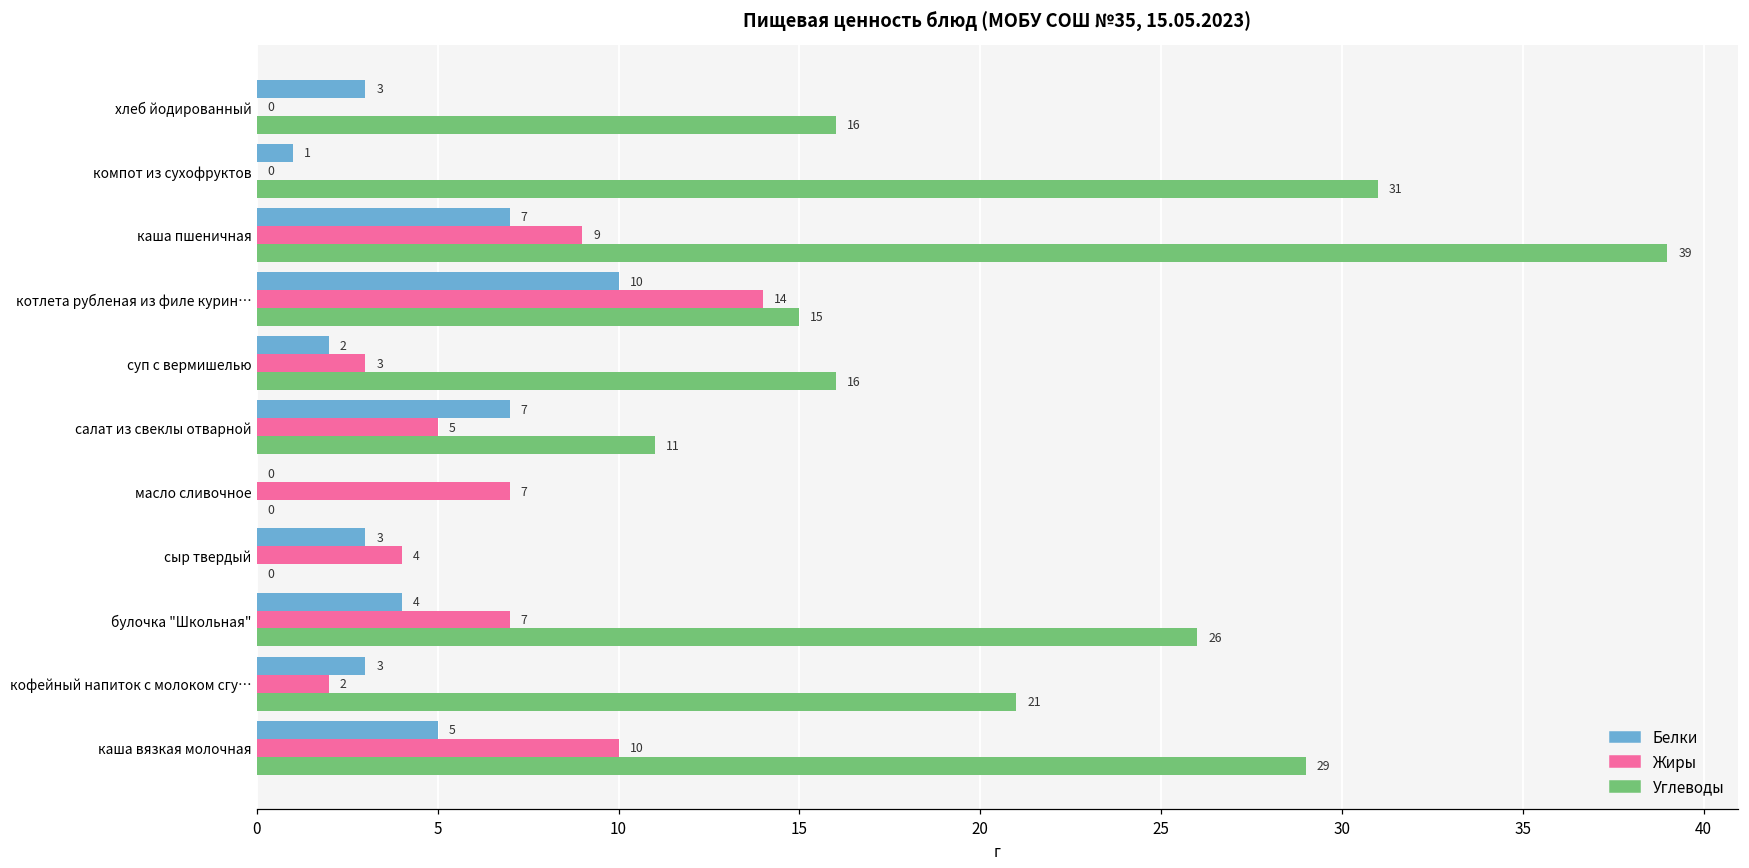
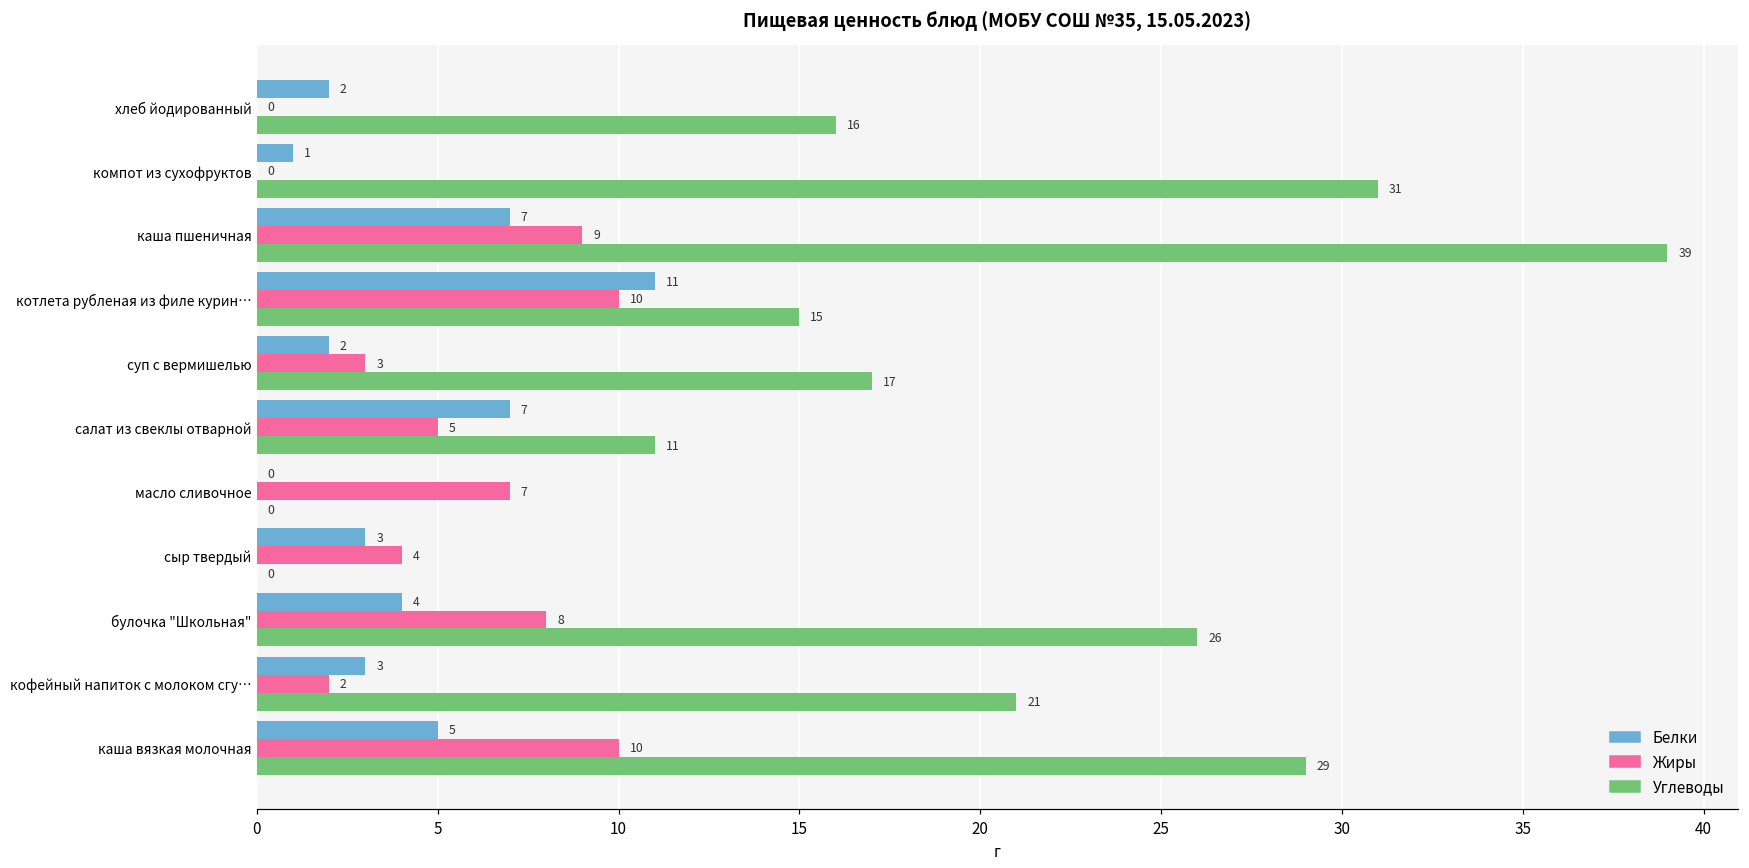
Белки, хлеб йодированный: 3 -> 2
Белки, котлета рубленая из филе курин…: 10 -> 11
Жиры, котлета рубленая из филе курин…: 14 -> 10
Углеводы, суп с вермишелью: 16 -> 17
Жиры, булочка "Школьная": 7 -> 8
